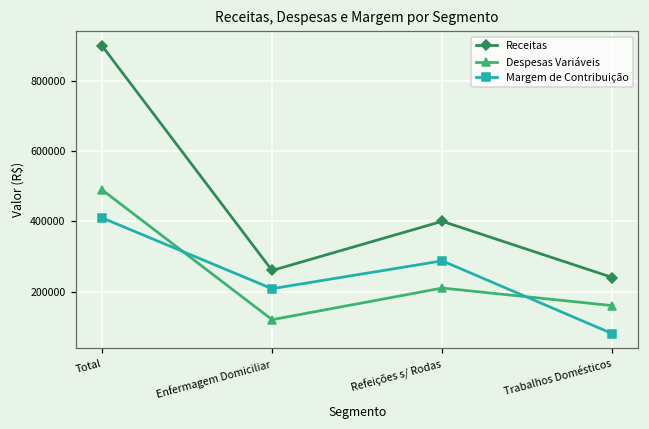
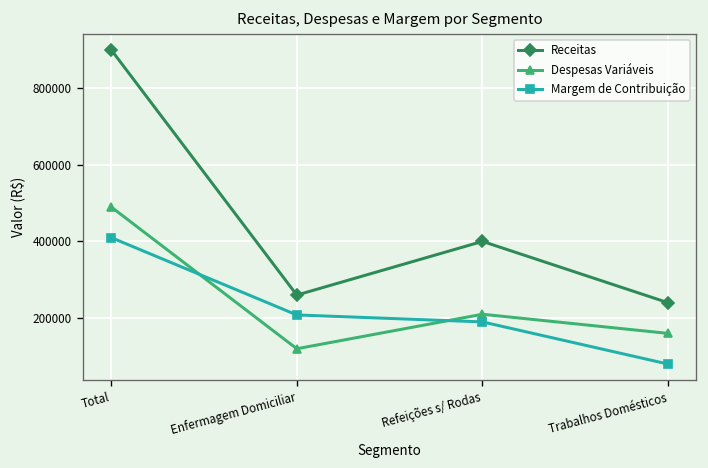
Margem de Contribuição, Refeições s/ Rodas: 290000 -> 190000
